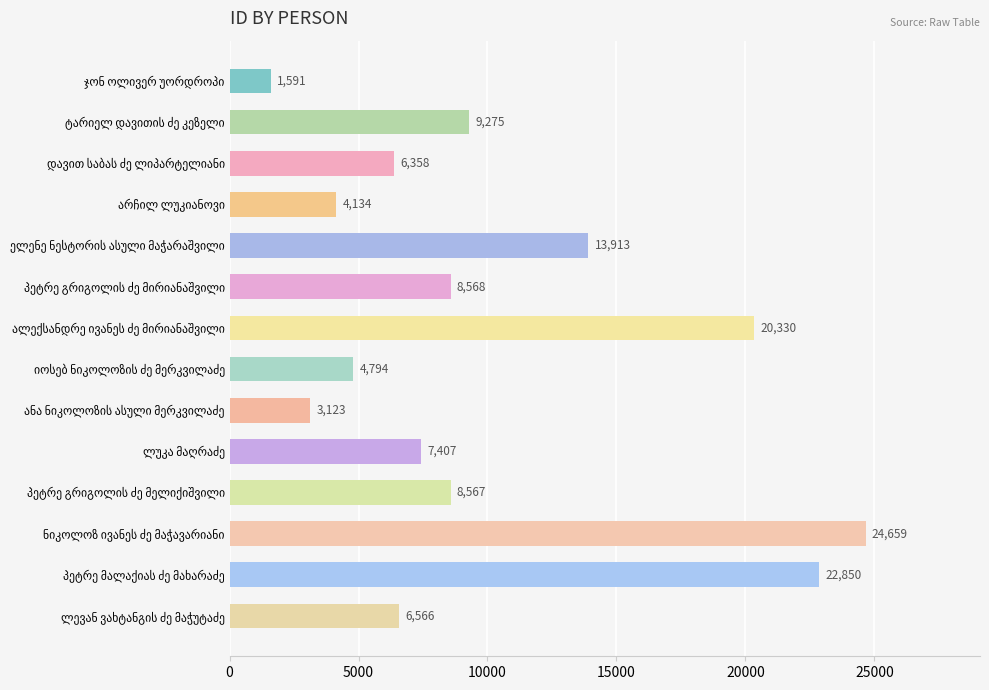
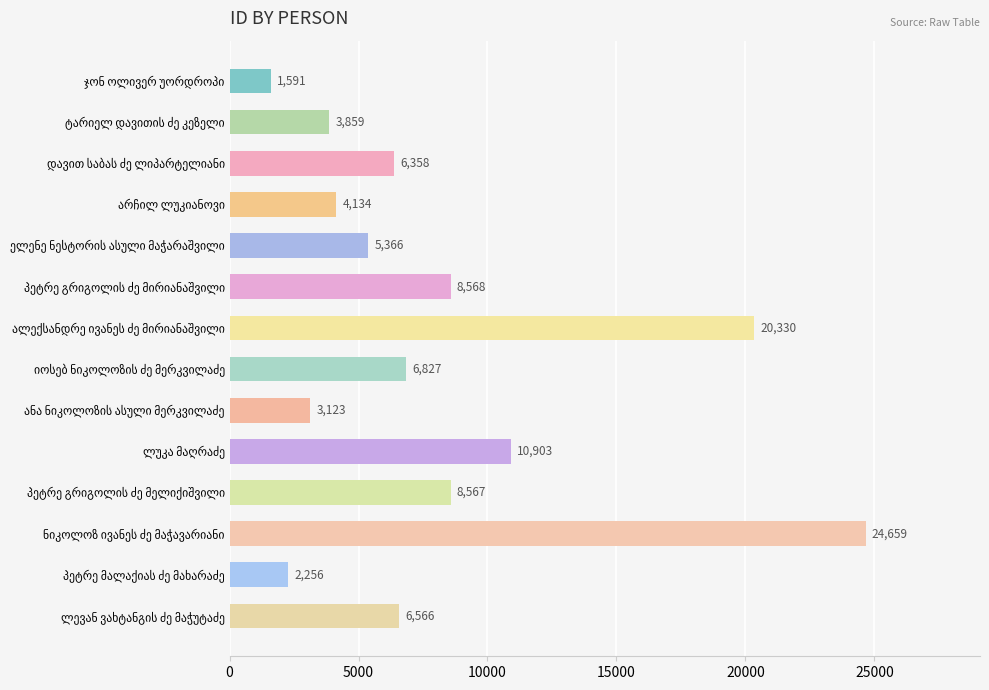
ტარიელ დავითის ძე კეზელი: 9,275 -> 3,859
ელენე ნესტორის ასული მაჭარაშვილი: 13,913 -> 5,366
იოსებ ნიკოლოზის ძე მერკვილაძე: 4,794 -> 6,827
ლუკა მაღრაძე: 7,407 -> 10,903
პეტრე მალაქიას ძე მახარაძე: 22,850 -> 2,256
